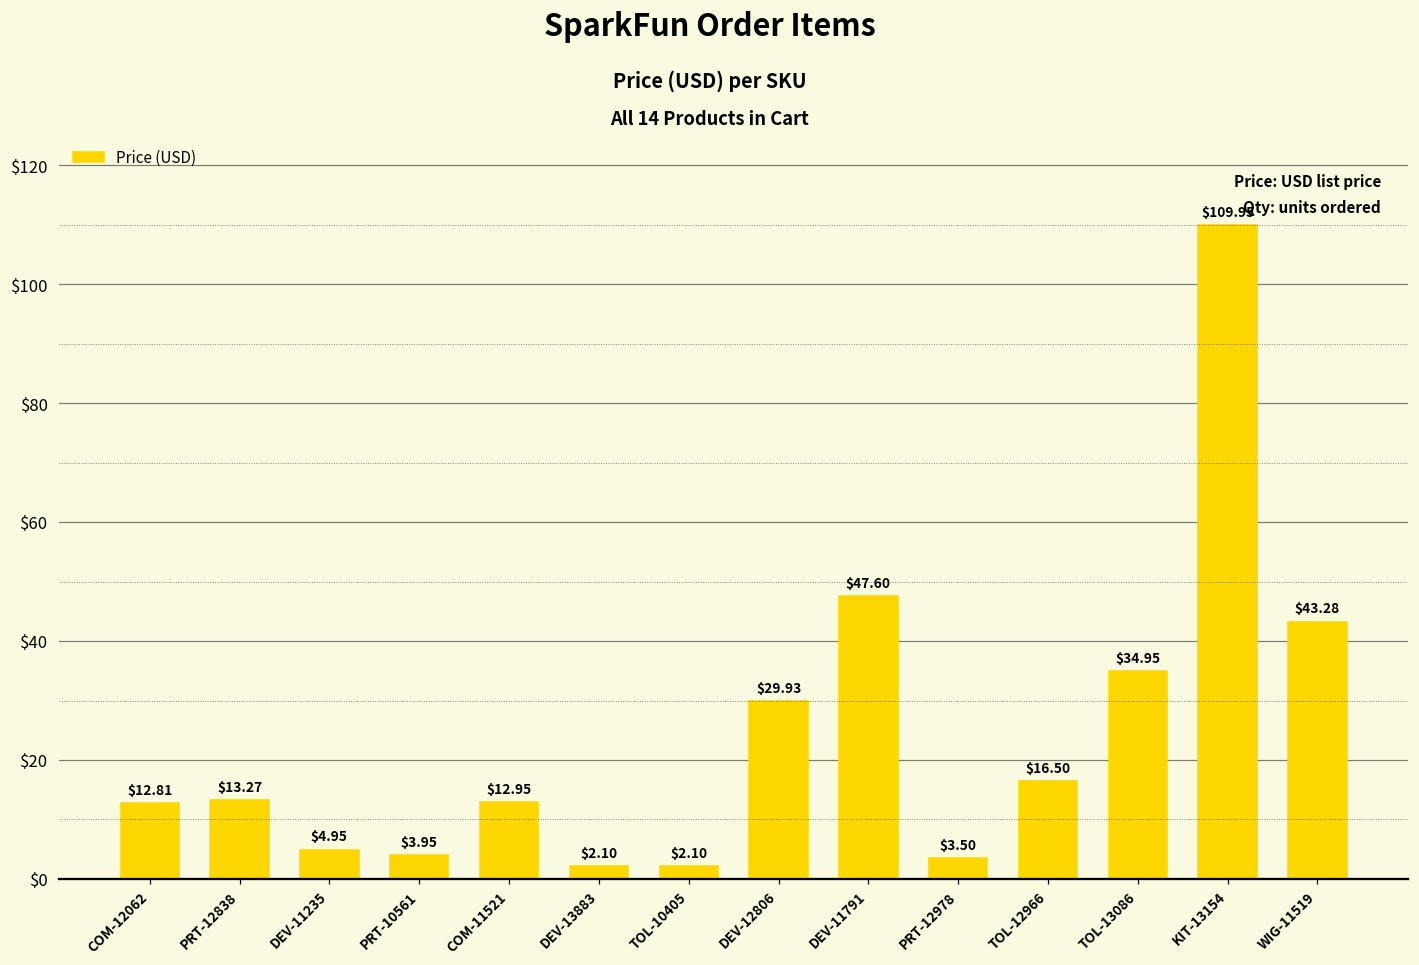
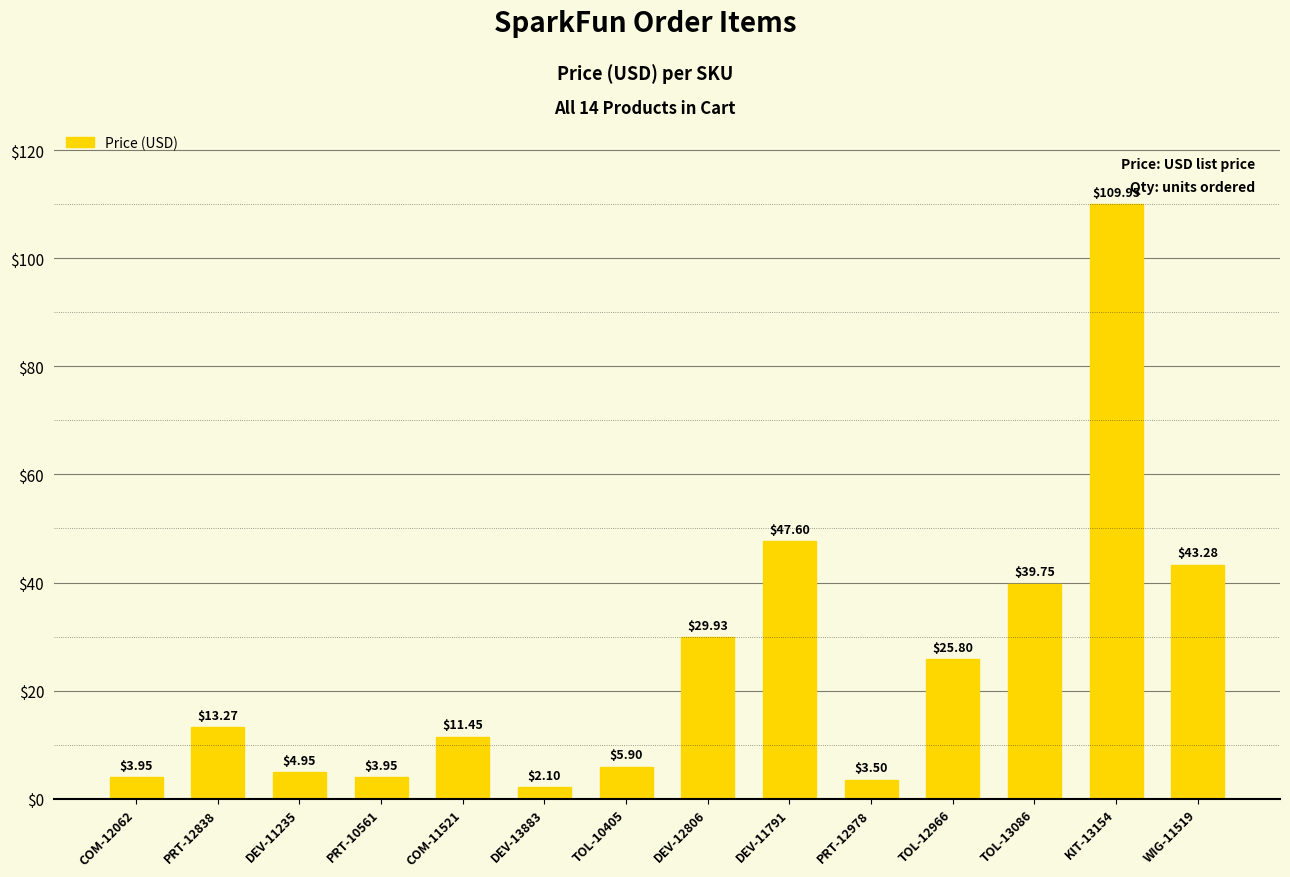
COM-12062: $12.81 -> $3.95
COM-11521: $12.95 -> $11.45
TOL-10405: $2.10 -> $5.90
TOL-12966: $16.50 -> $25.80
TOL-13086: $34.95 -> $39.75
